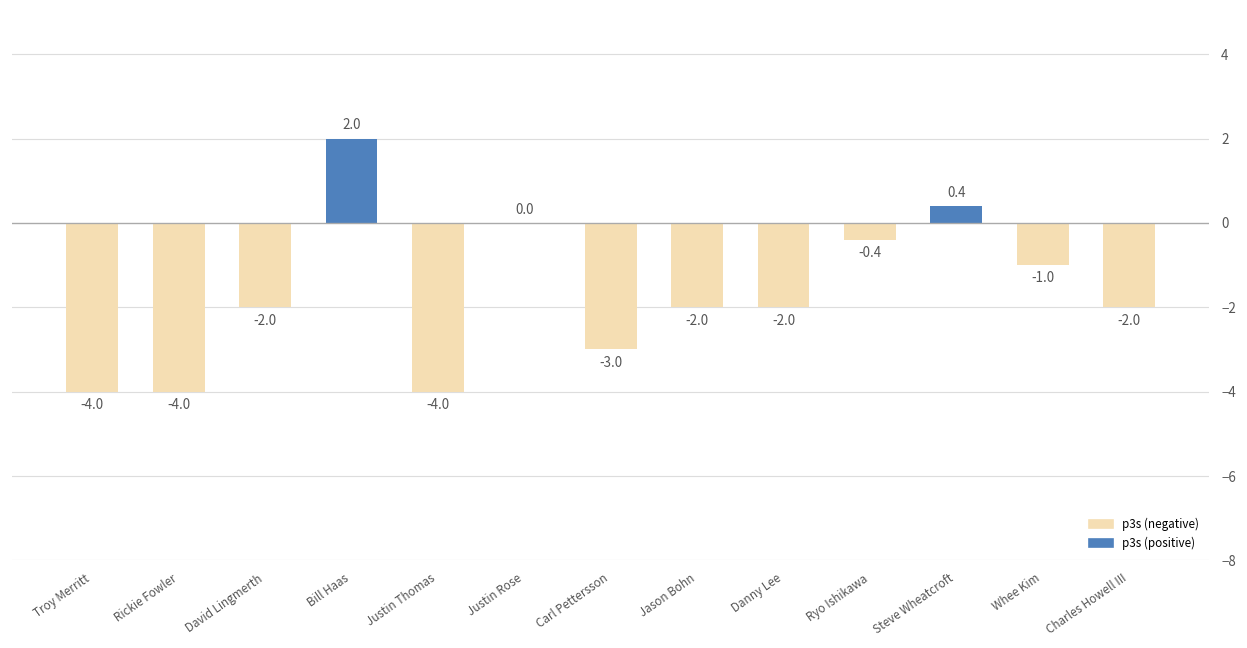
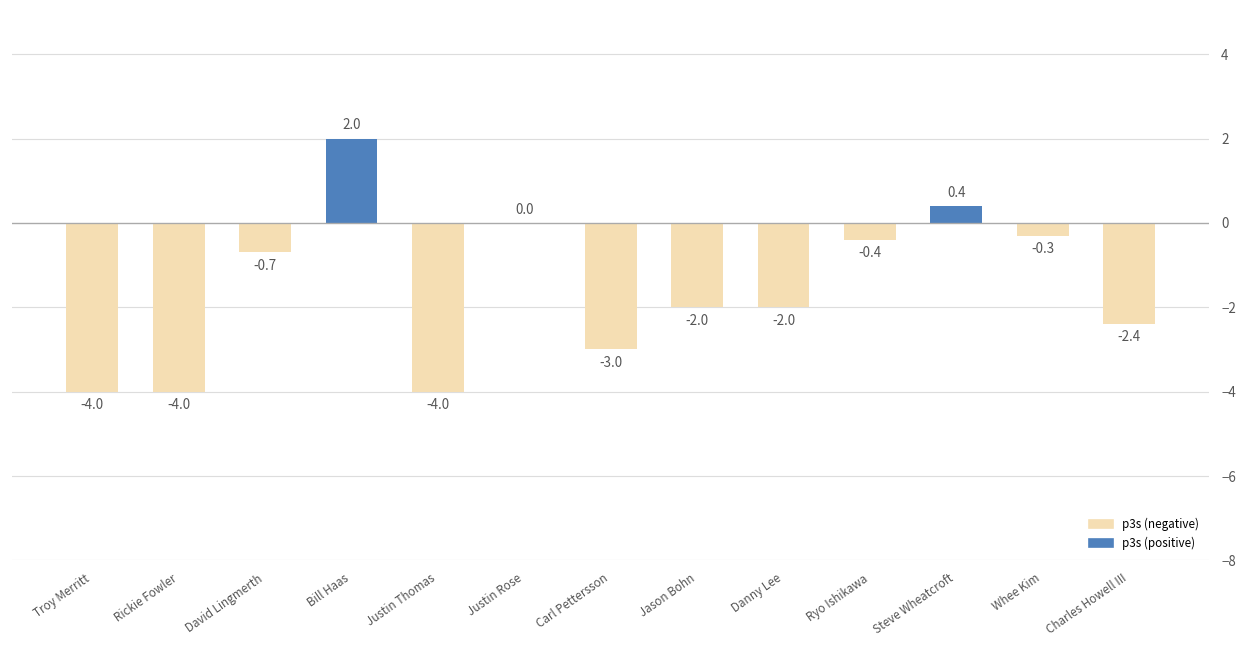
David Lingmerth: -2.0 -> -0.7
Whee Kim: -1.0 -> -0.3
Charles Howell III: -2.0 -> -2.4
